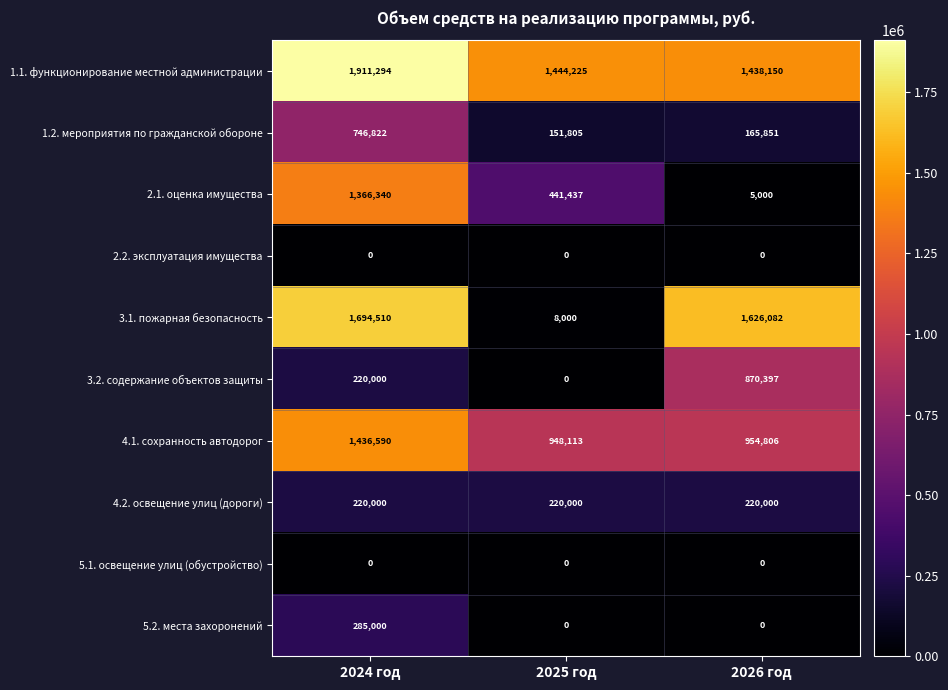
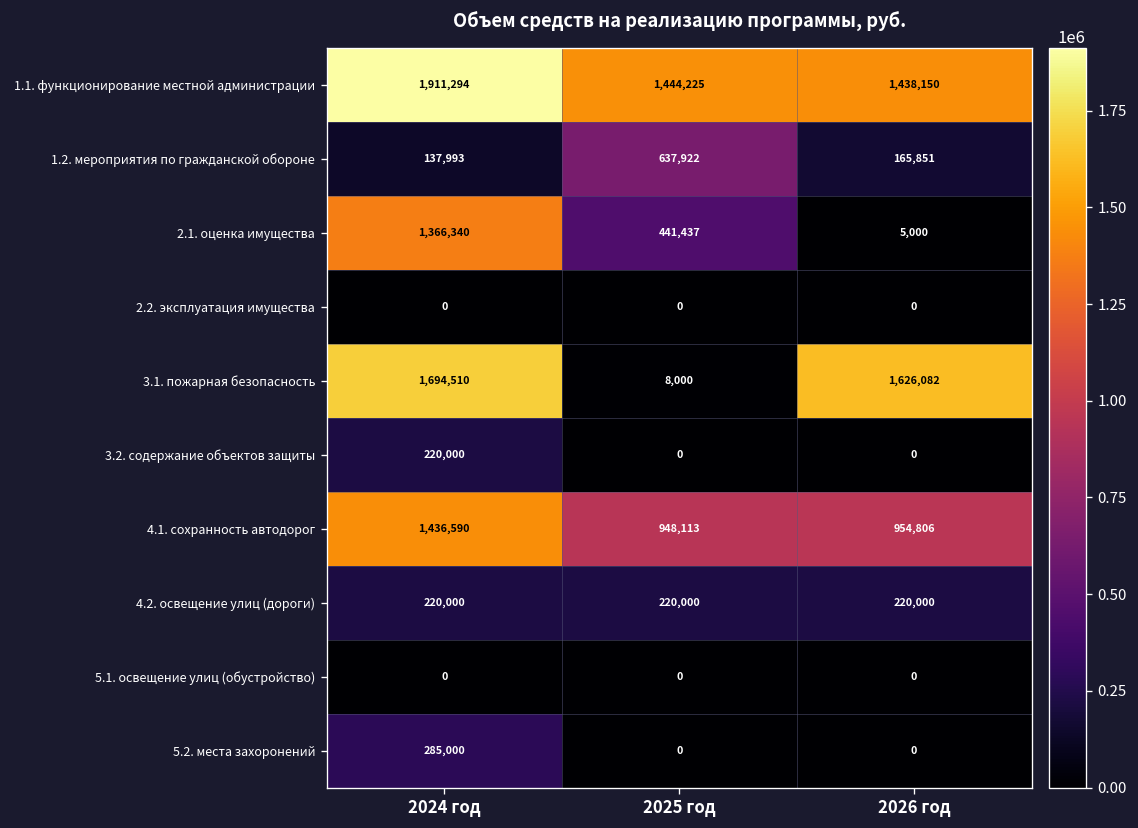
1.2. мероприятия по гражданской обороне, 2024 год: 746,822 -> 137,993
1.2. мероприятия по гражданской обороне, 2025 год: 151,805 -> 637,922
3.2. содержание объектов защиты, 2026 год: 870,397 -> 0
